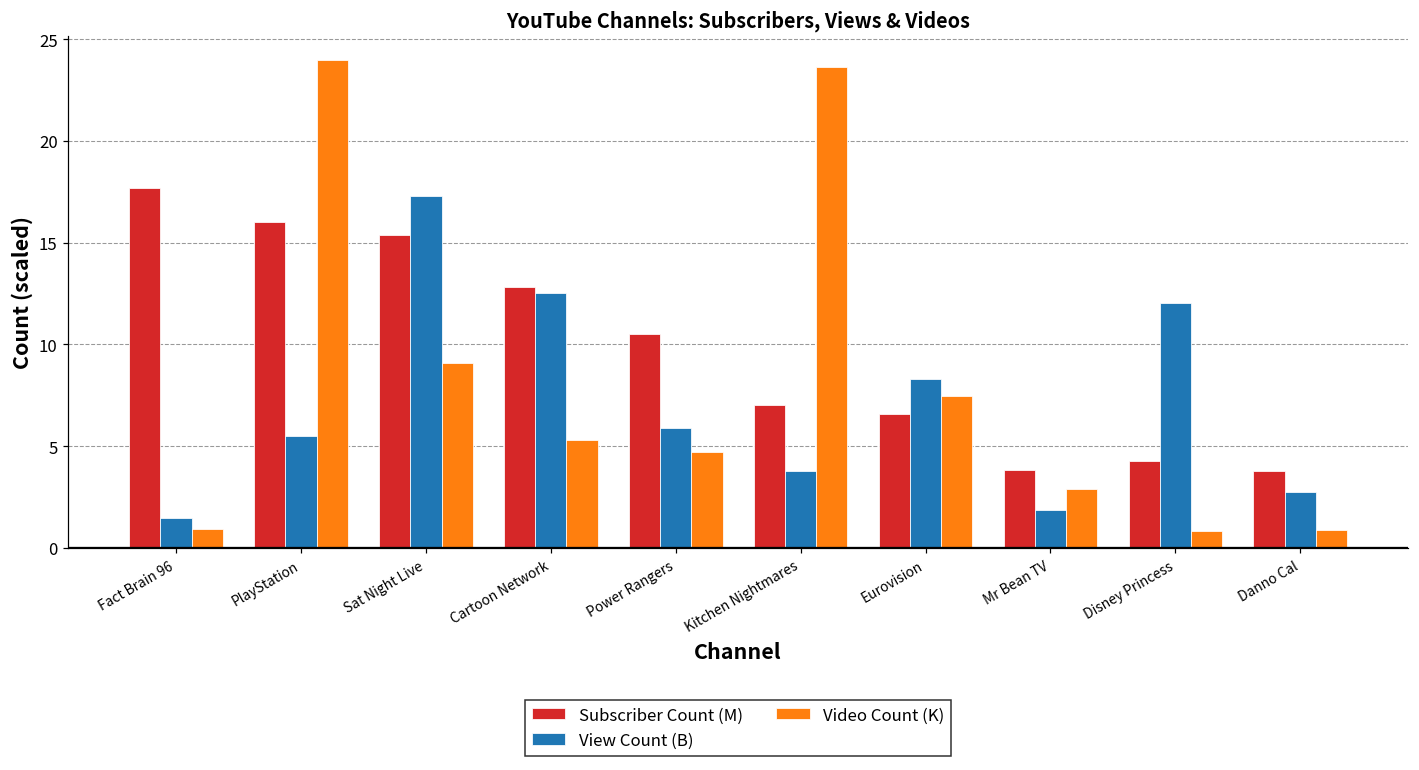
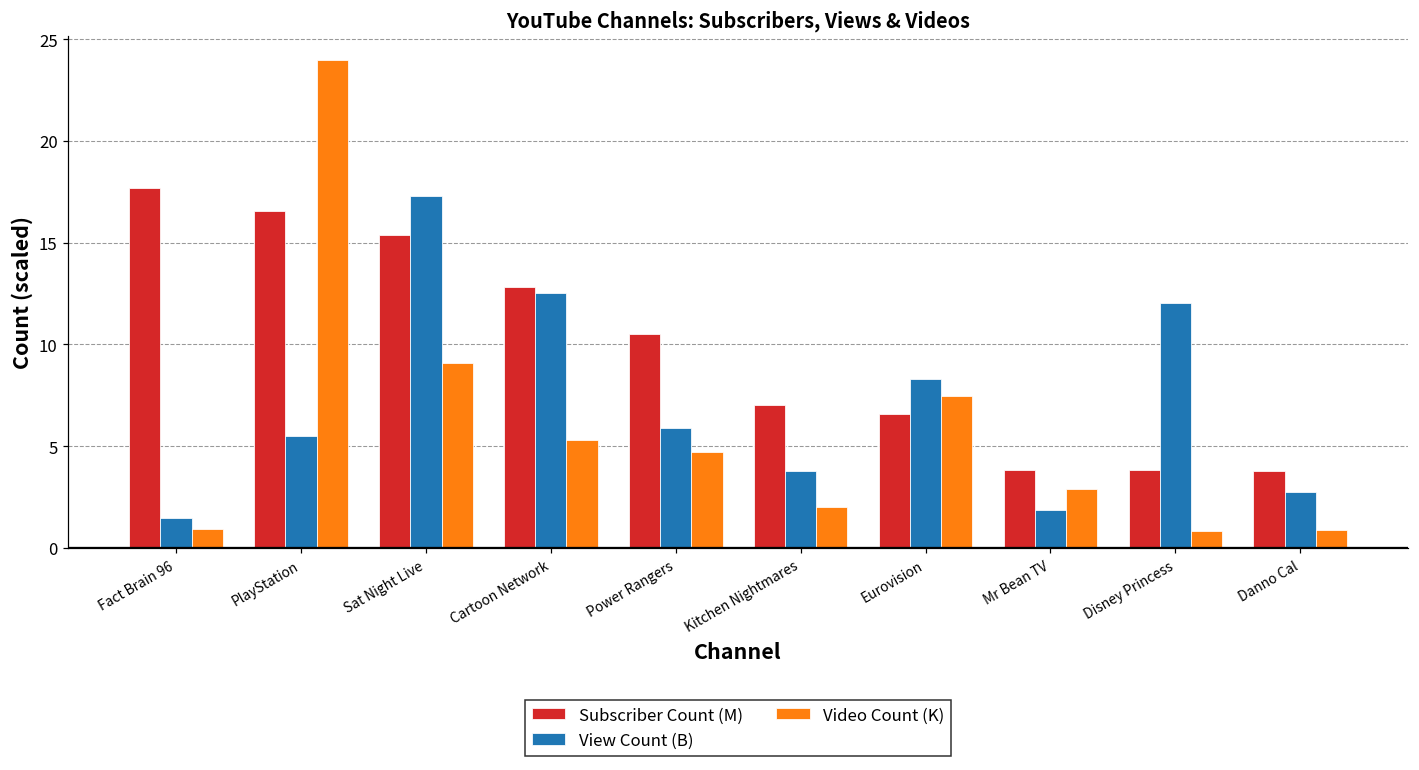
Subscriber Count (M), PlayStation: 16.0 -> 16.5
Video Count (K), Kitchen Nightmares: 23.6 -> 2.0
Subscriber Count (M), Disney Princess: 4.3 -> 3.8
